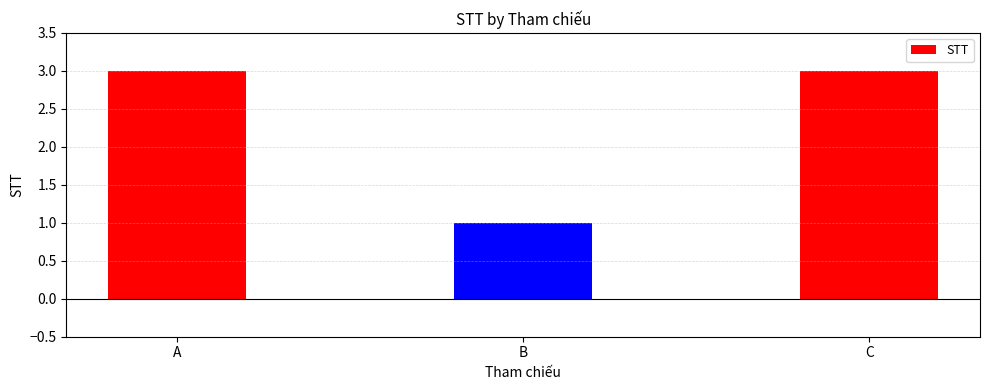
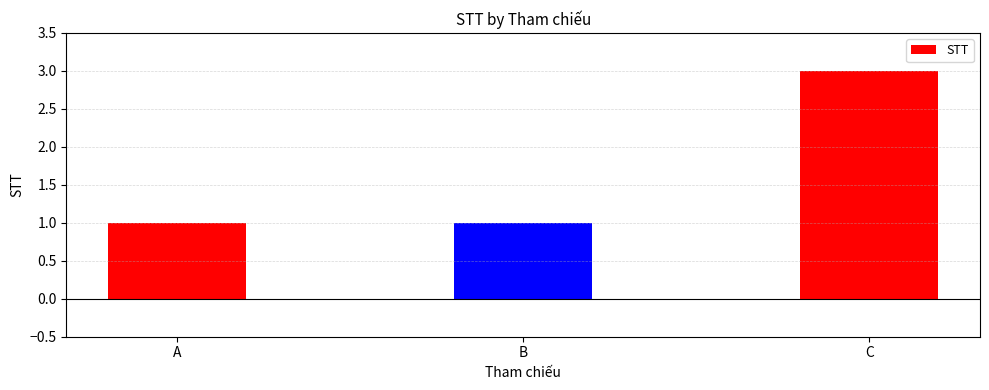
A: 3 -> 1
